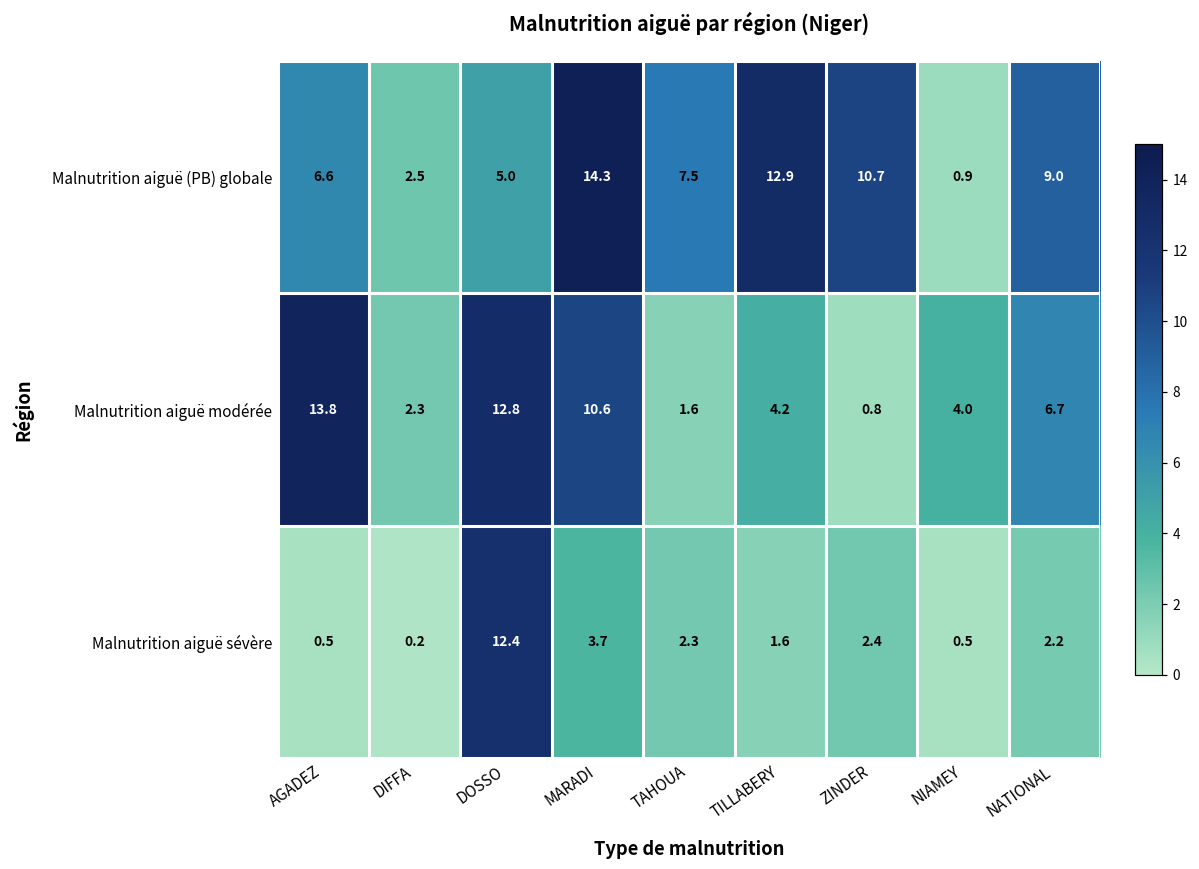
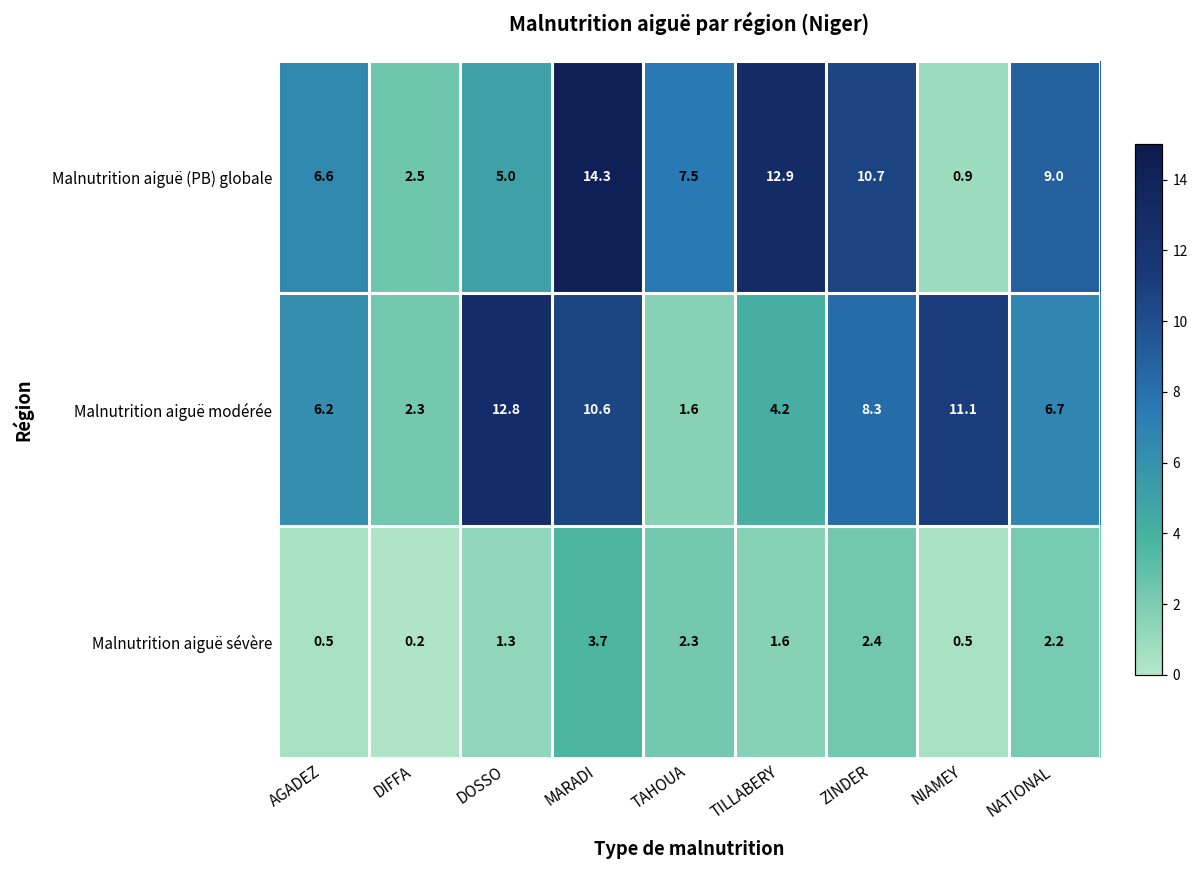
Malnutrition aiguë modérée, AGADEZ: 13.8 -> 6.2
Malnutrition aiguë modérée, ZINDER: 0.8 -> 8.3
Malnutrition aiguë modérée, NIAMEY: 4.0 -> 11.1
Malnutrition aiguë sévère, DOSSO: 12.4 -> 1.3
